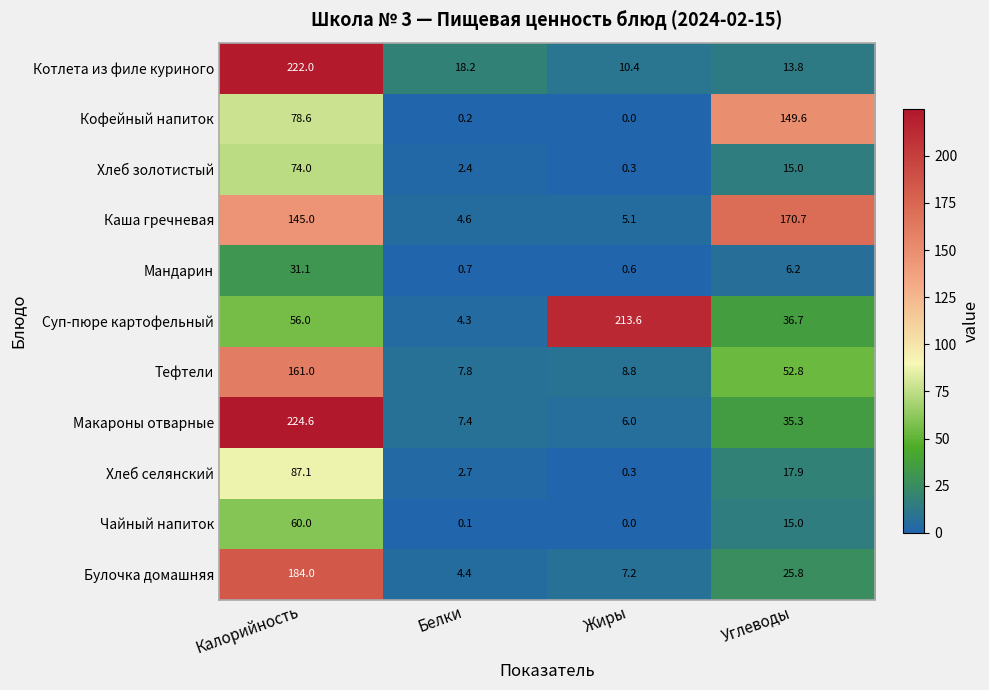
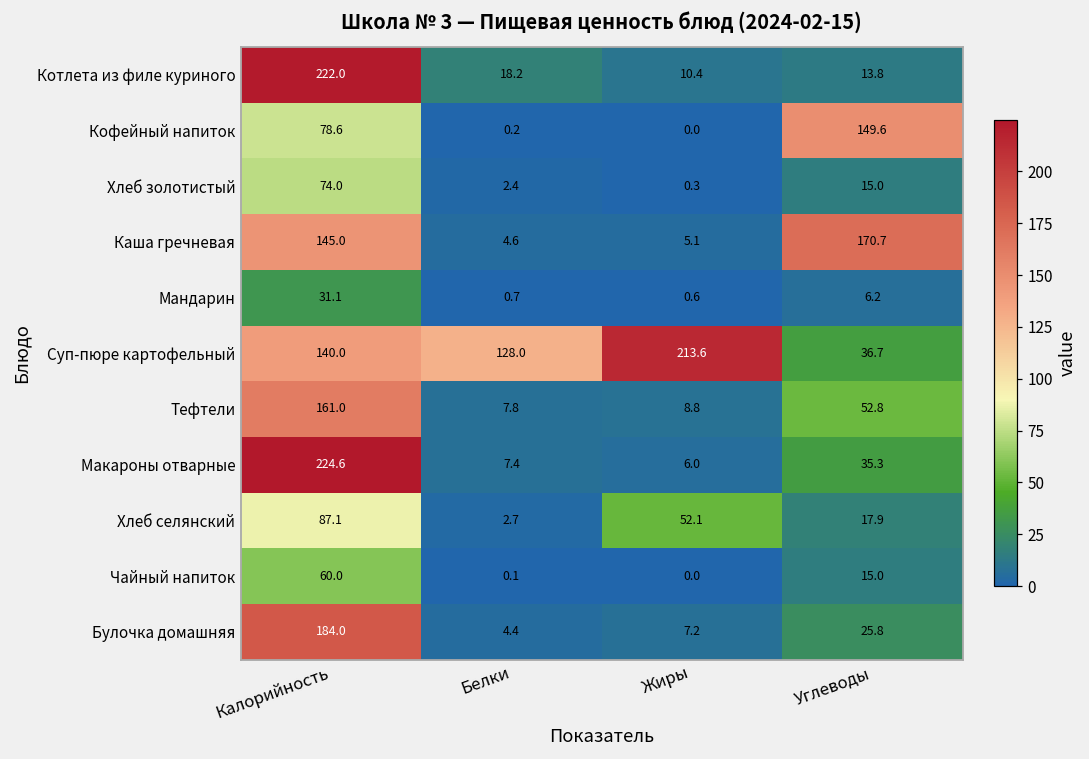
Суп-пюре картофельный, Калорийность: 56.0 -> 140.0
Суп-пюре картофельный, Белки: 4.3 -> 128.0
Хлеб селянский, Жиры: 0.3 -> 52.1
